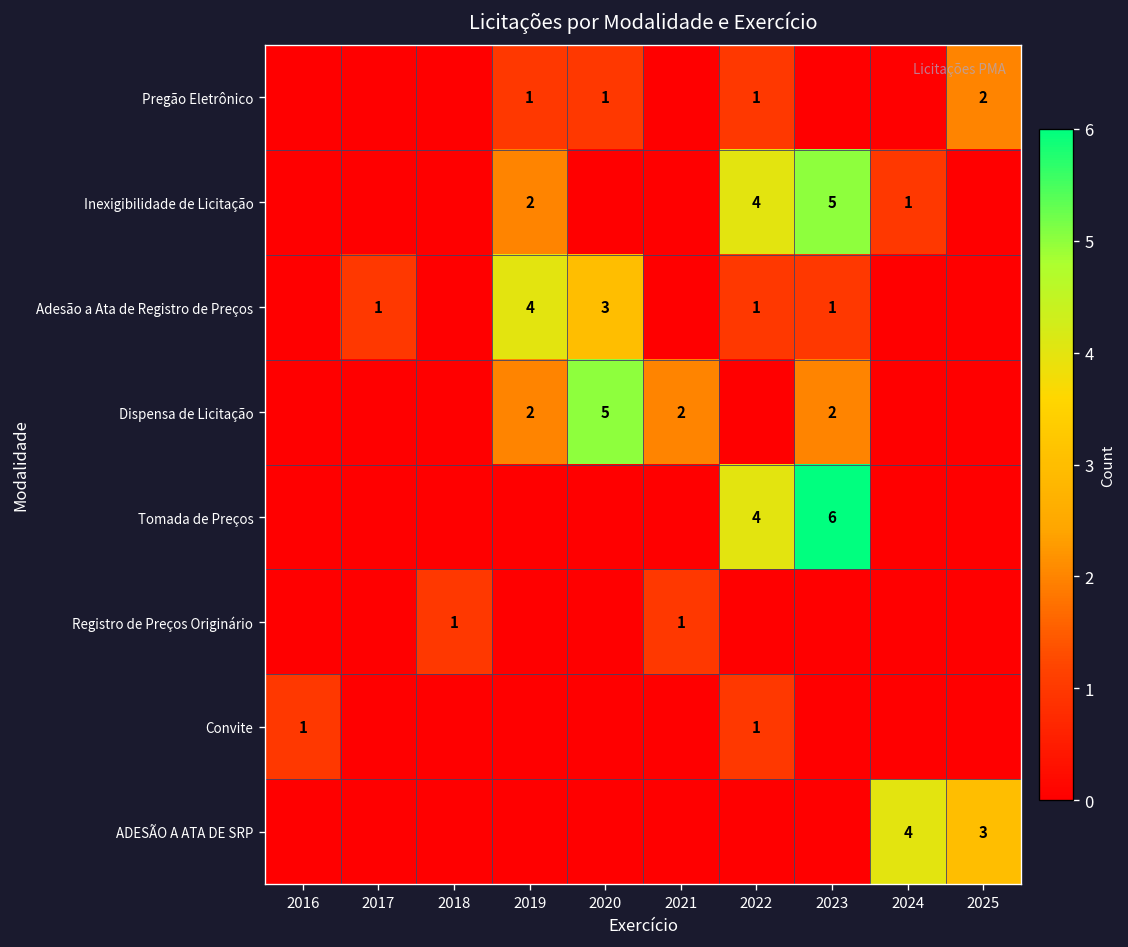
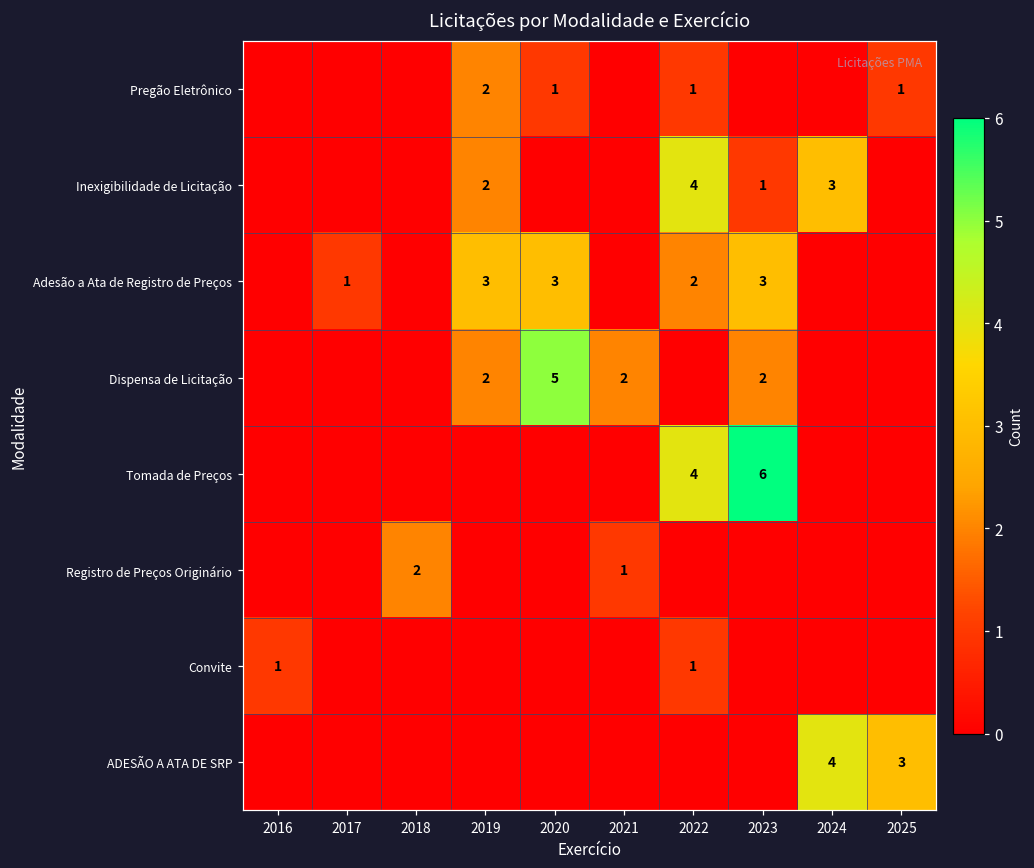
Pregão Eletrônico, 2019: 1 -> 2
Pregão Eletrônico, 2025: 2 -> 1
Inexigibilidade de Licitação, 2023: 5 -> 1
Inexigibilidade de Licitação, 2024: 1 -> 3
Adesão a Ata de Registro de Preços, 2019: 4 -> 3
Adesão a Ata de Registro de Preços, 2022: 1 -> 2
Adesão a Ata de Registro de Preços, 2023: 1 -> 3
Registro de Preços Originário, 2018: 1 -> 2
